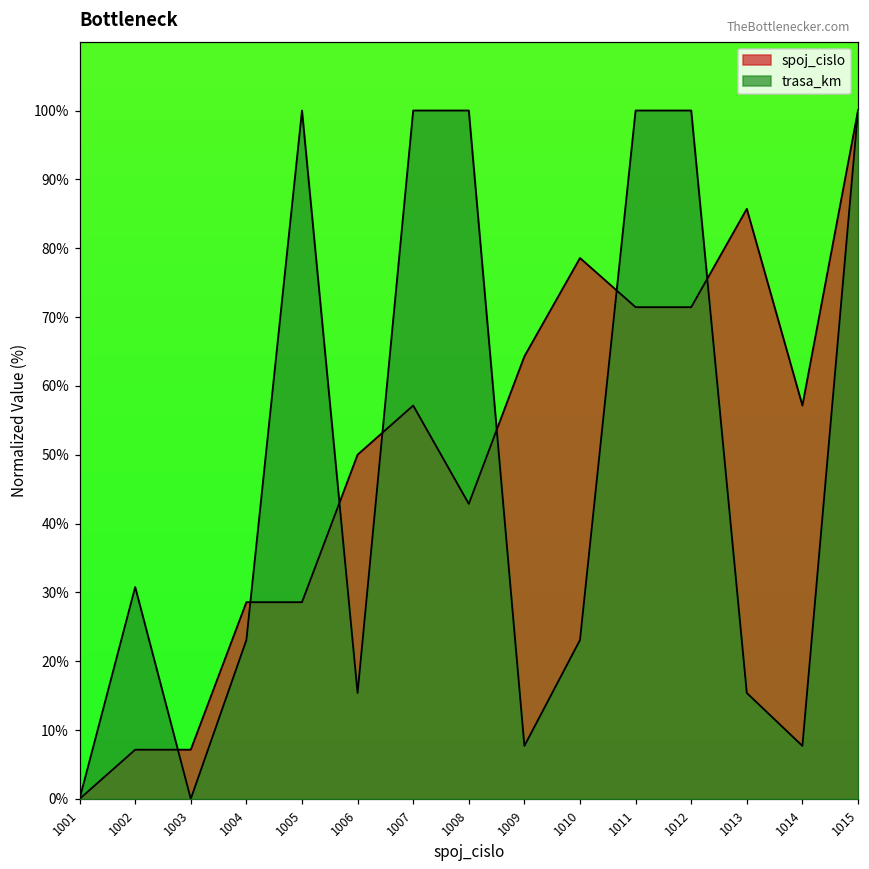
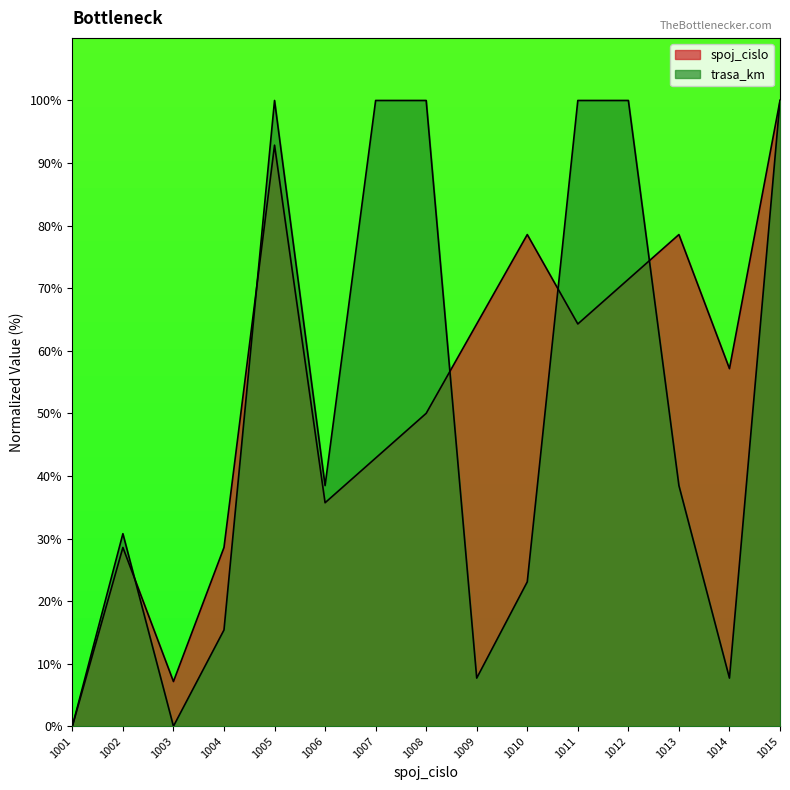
spoj_cislo, 1002: 7% -> 29%
trasa_km, 1004: 23% -> 15%
spoj_cislo, 1005: 29% -> 93%
spoj_cislo, 1006: 50% -> 36%
trasa_km, 1006: 15% -> 38%
spoj_cislo, 1007: 57% -> 43%
spoj_cislo, 1008: 43% -> 50%
spoj_cislo, 1011: 71% -> 64%
spoj_cislo, 1013: 86% -> 79%
trasa_km, 1013: 15% -> 38%
